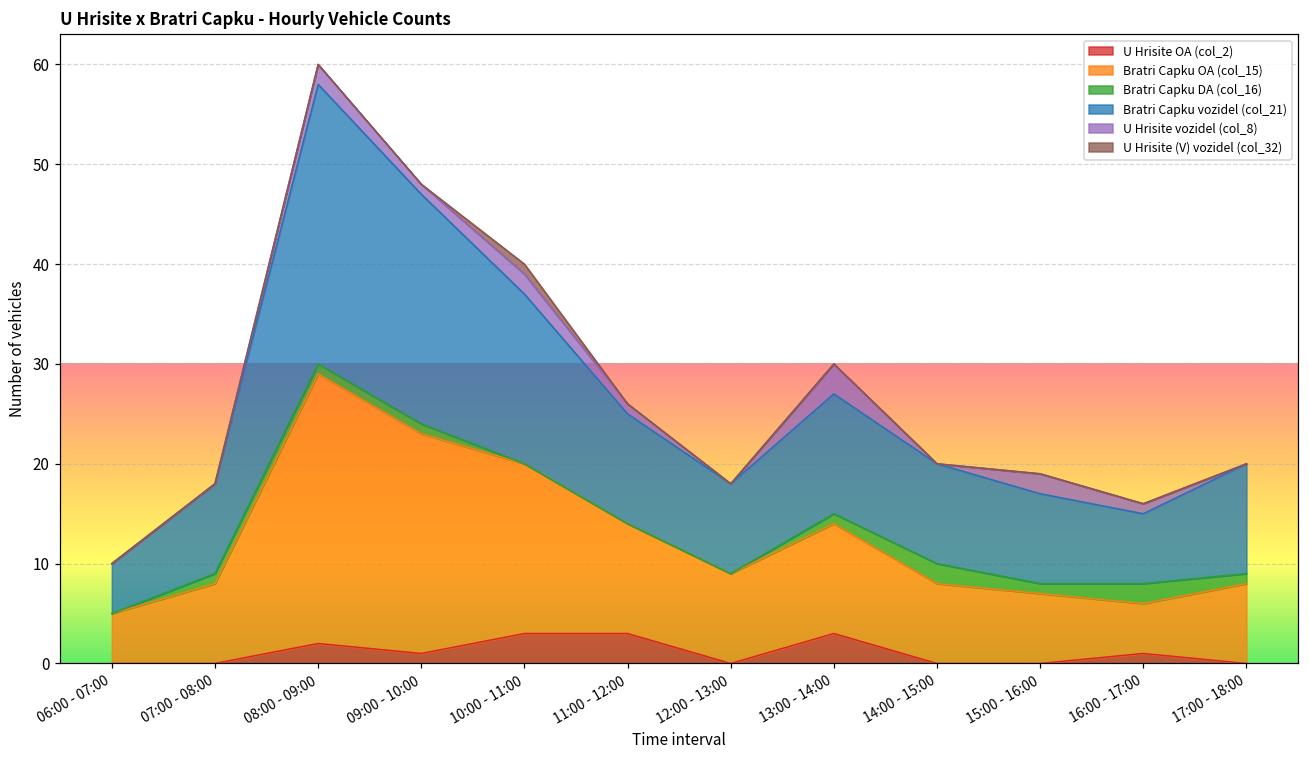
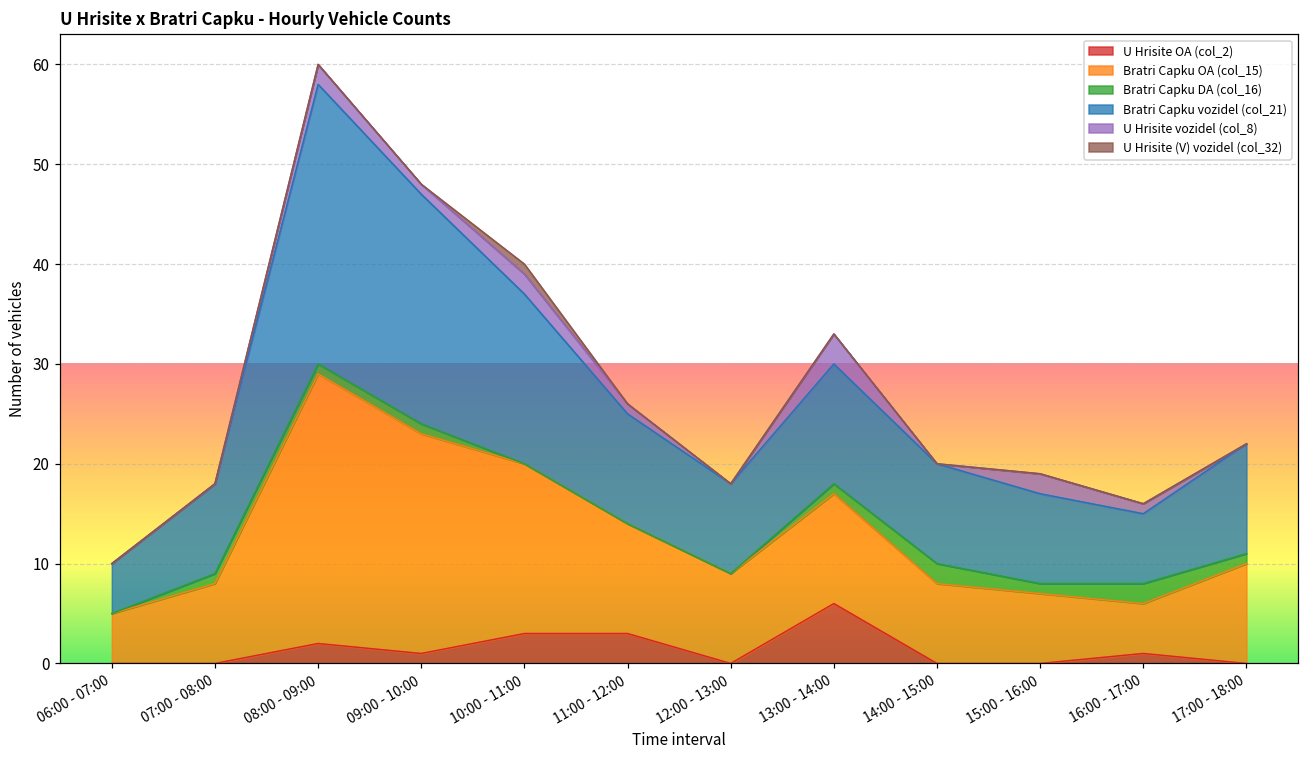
U Hrisite OA (col_2), 13:00 - 14:00: 3 -> 6
Bratri Capku OA (col_15), 17:00 - 18:00: 8 -> 10
